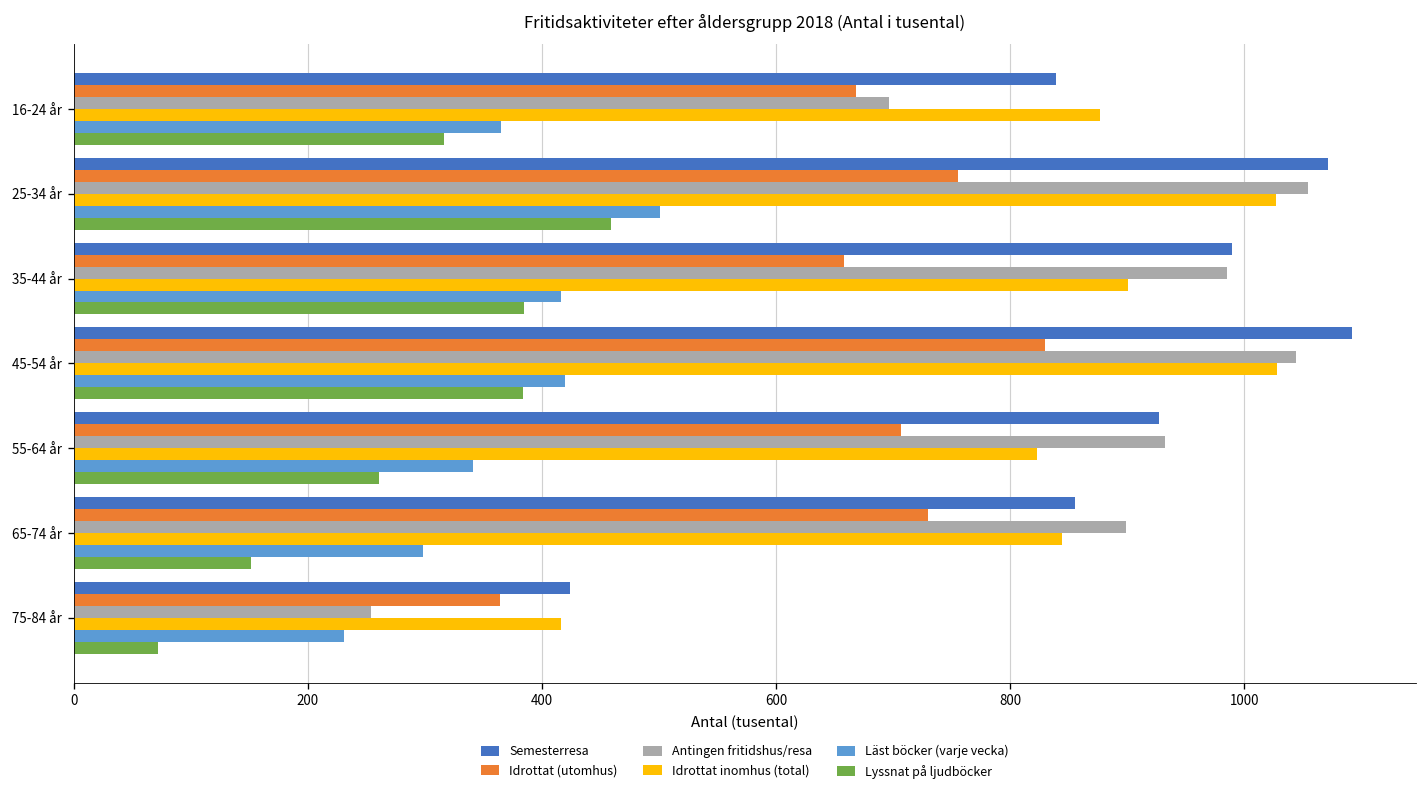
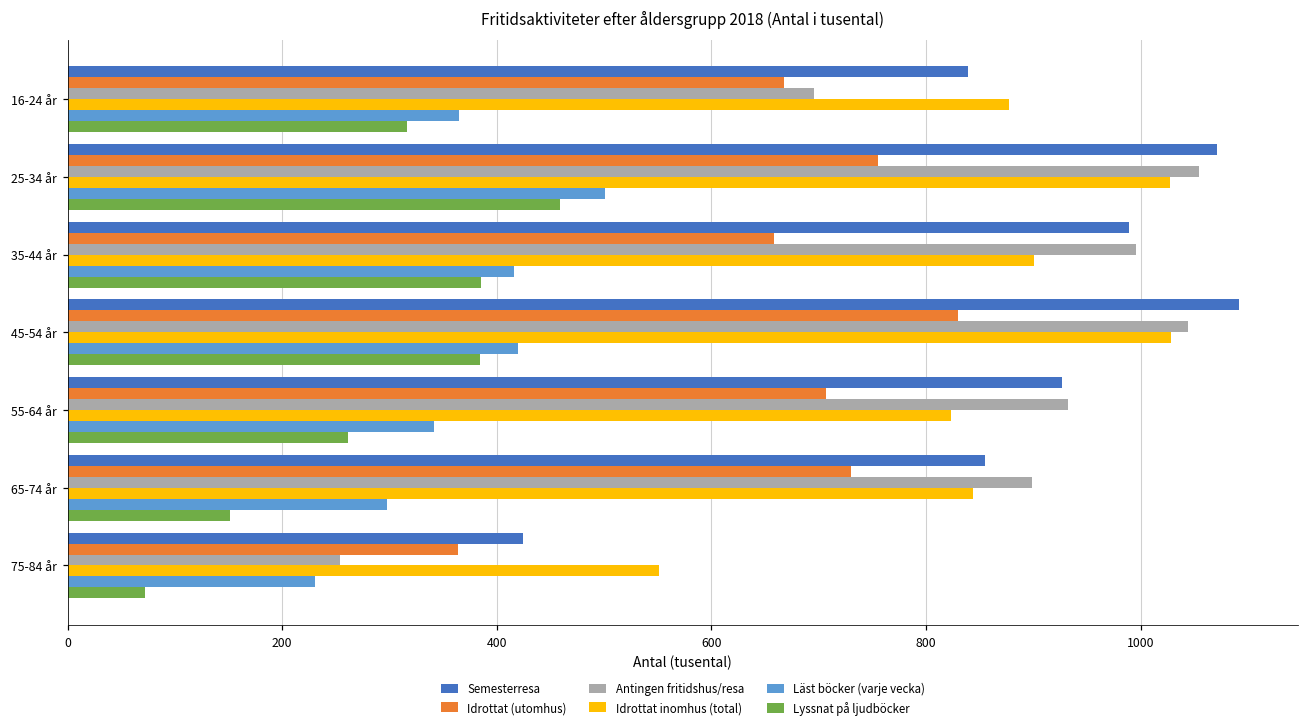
Antingen fritidshus/resa, 35-44 år: 990 -> 1000
Idrottat inomhus (total), 75-84 år: 420 -> 550
